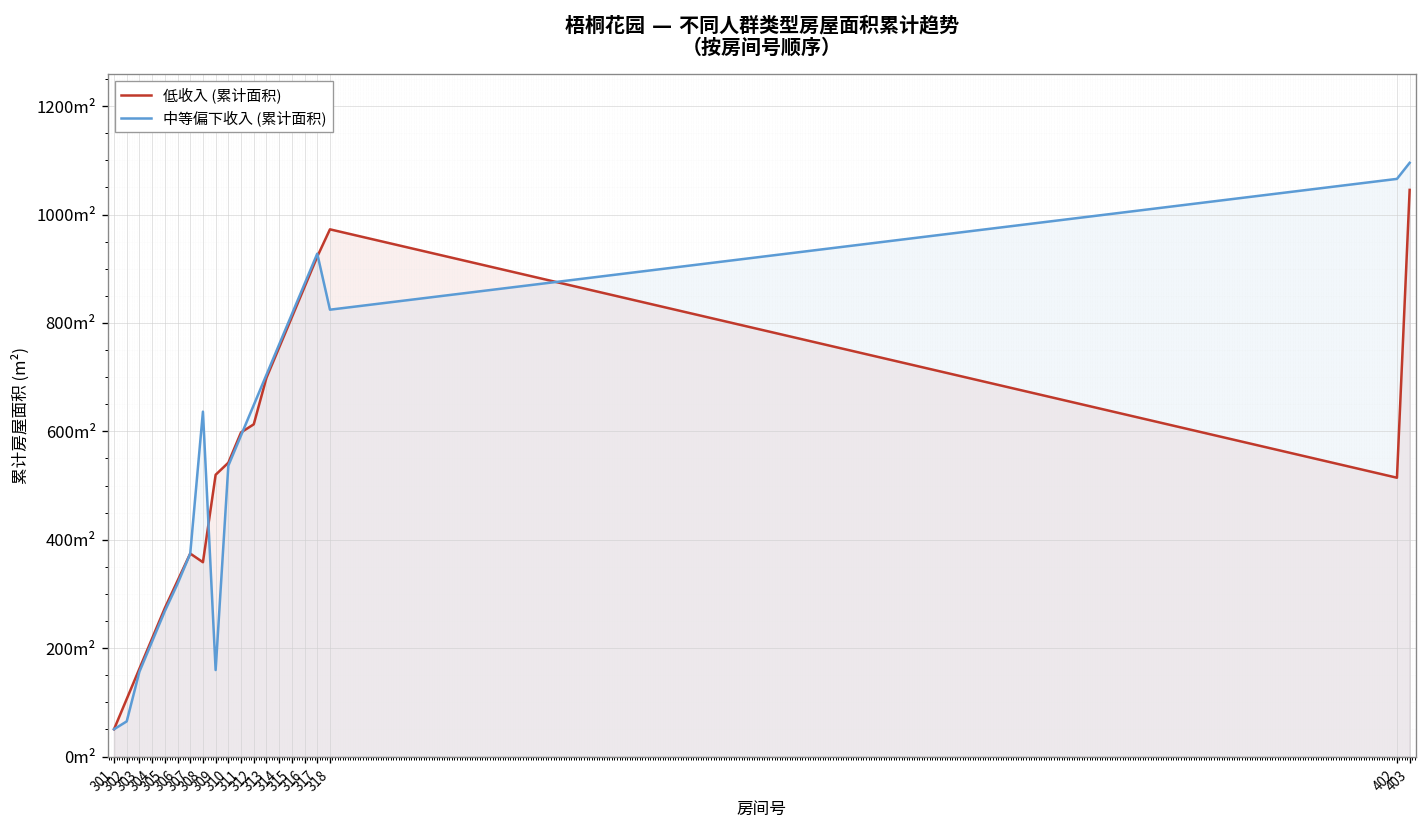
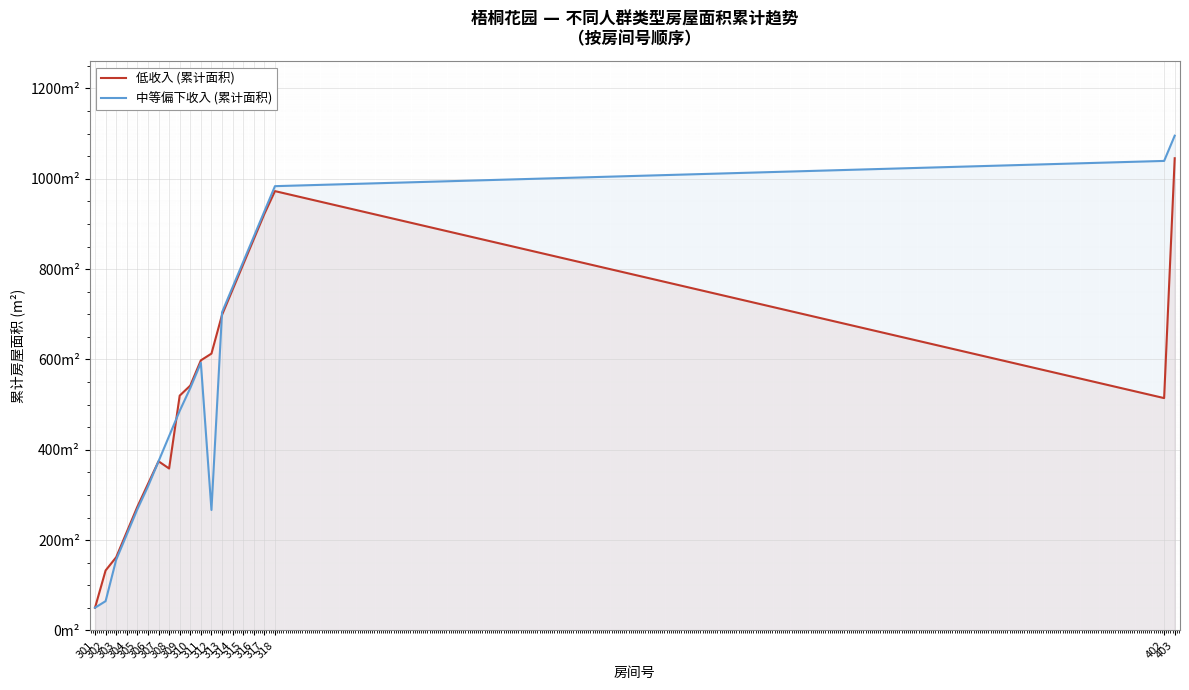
低收入 (累计面积), 302: 110m² -> 130m²
中等偏下收入 (累计面积), 308: 640m² -> 430m²
中等偏下收入 (累计面积), 309: 160m² -> 490m²
中等偏下收入 (累计面积), 312: 650m² -> 270m²
中等偏下收入 (累计面积), 318: 820m² -> 980m²
中等偏下收入 (累计面积), 402: 1070m² -> 1040m²
